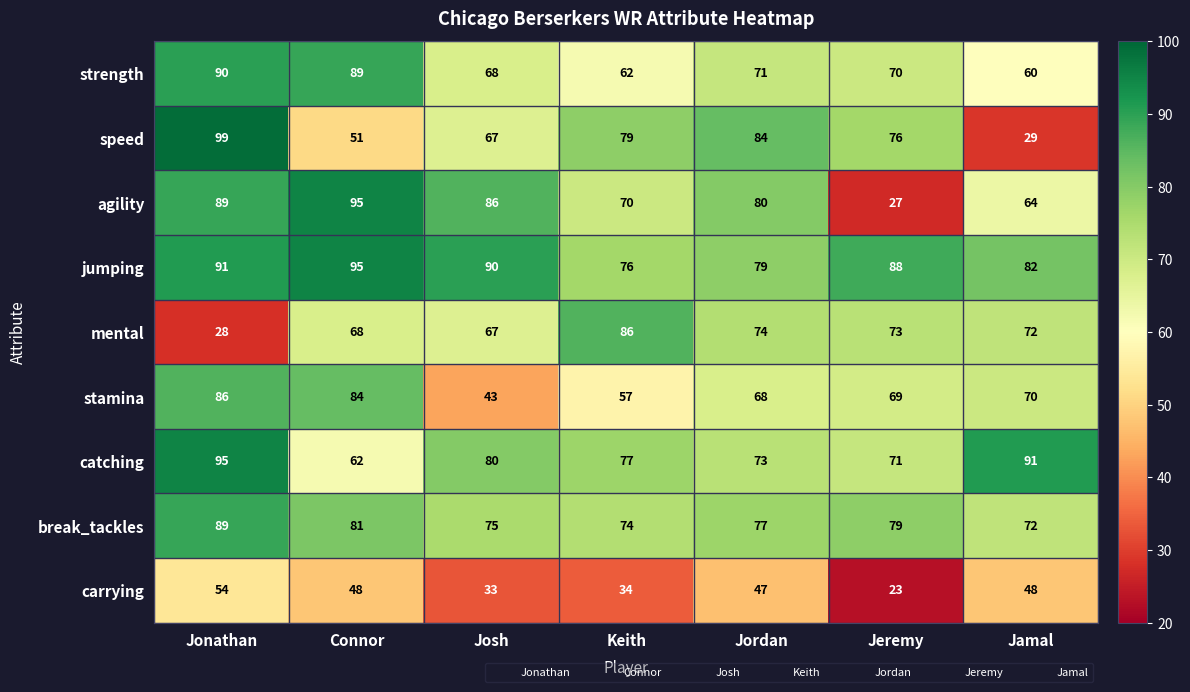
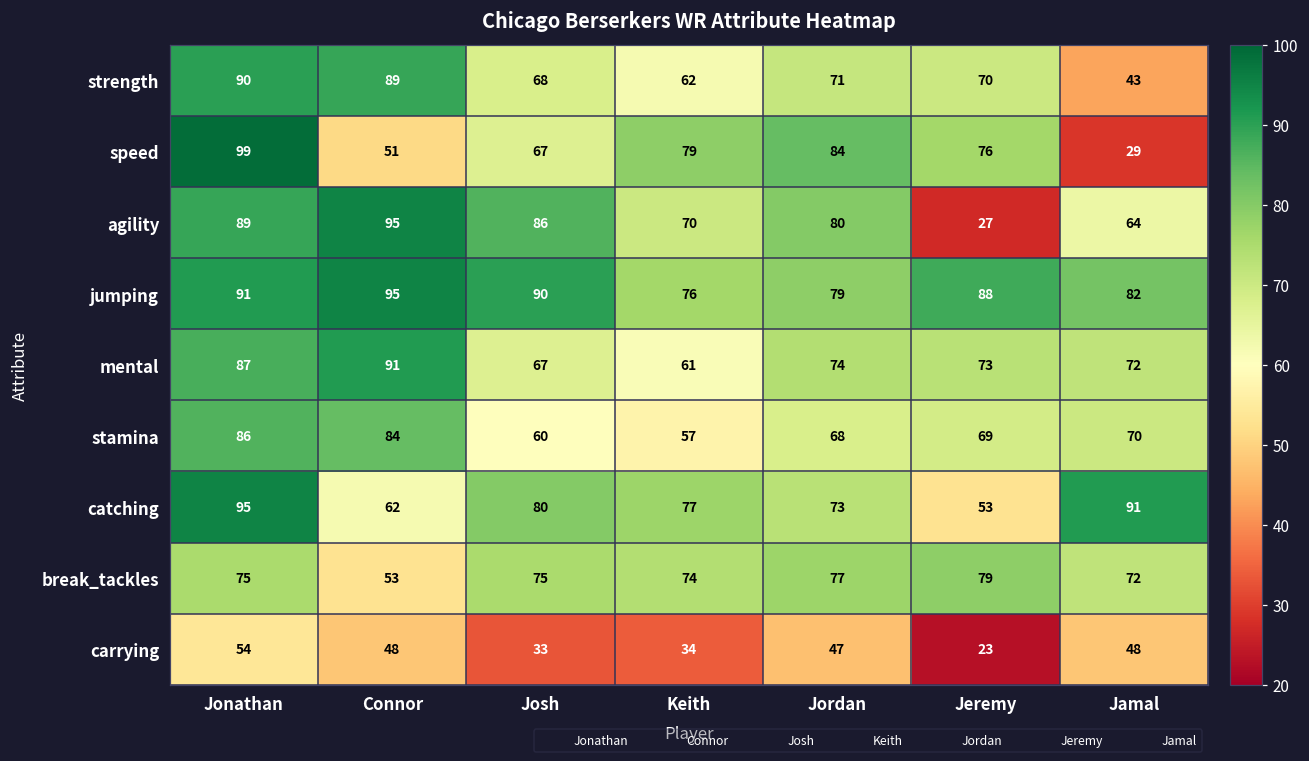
strength, Jamal: 60 -> 43
mental, Jonathan: 28 -> 87
mental, Connor: 68 -> 91
mental, Keith: 86 -> 61
stamina, Josh: 43 -> 60
catching, Jeremy: 71 -> 53
break_tackles, Jonathan: 89 -> 75
break_tackles, Connor: 81 -> 53
